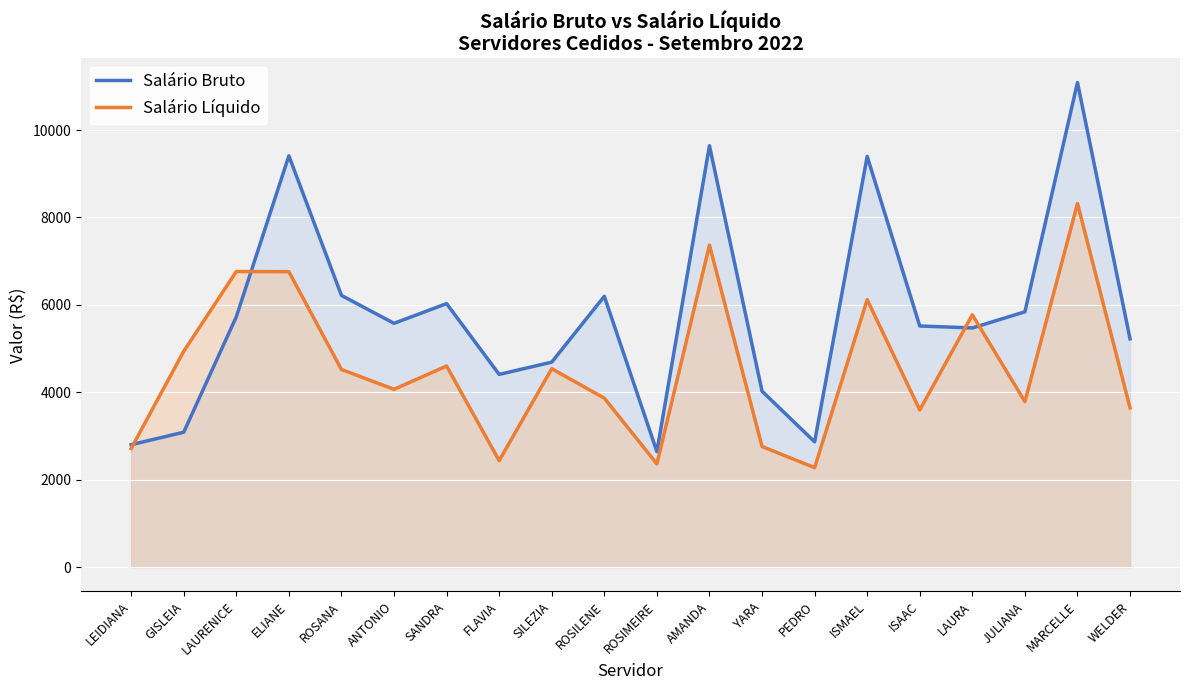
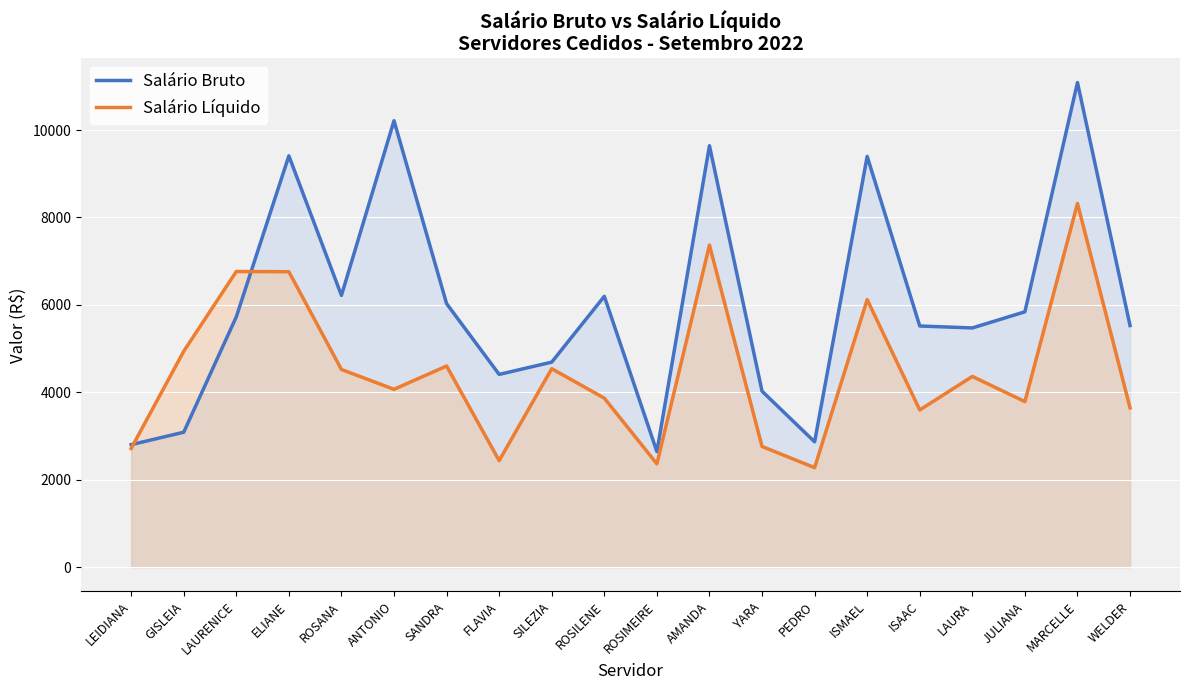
Salário Bruto, ANTONIO: 5600 -> 10200
Salário Líquido, LAURA: 5800 -> 4400
Salário Bruto, WELDER: 5200 -> 5500
